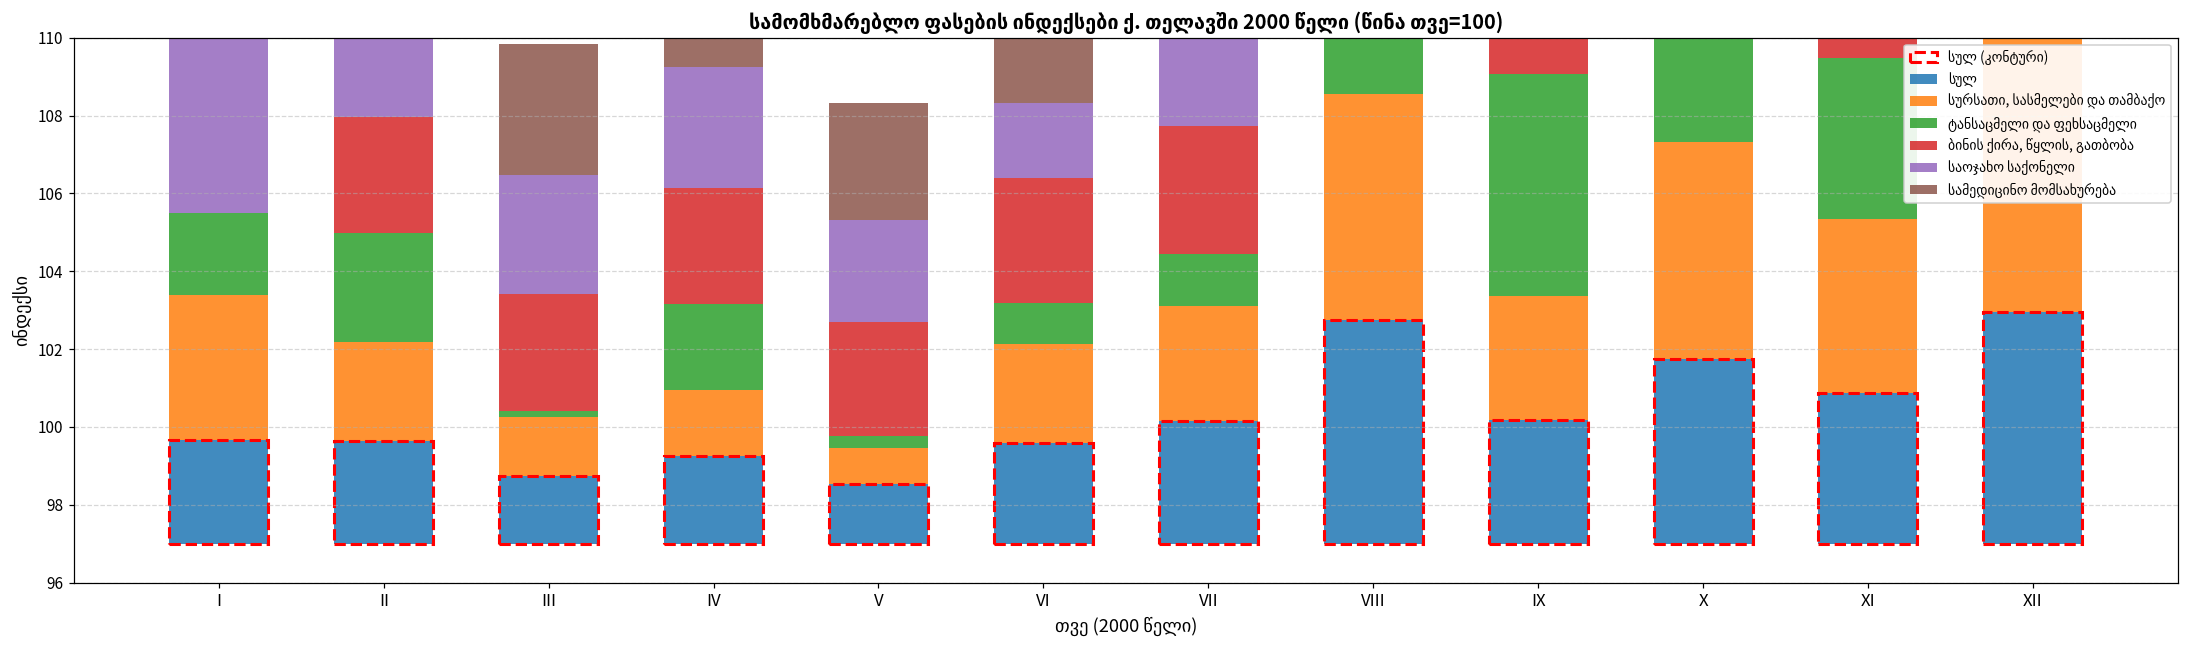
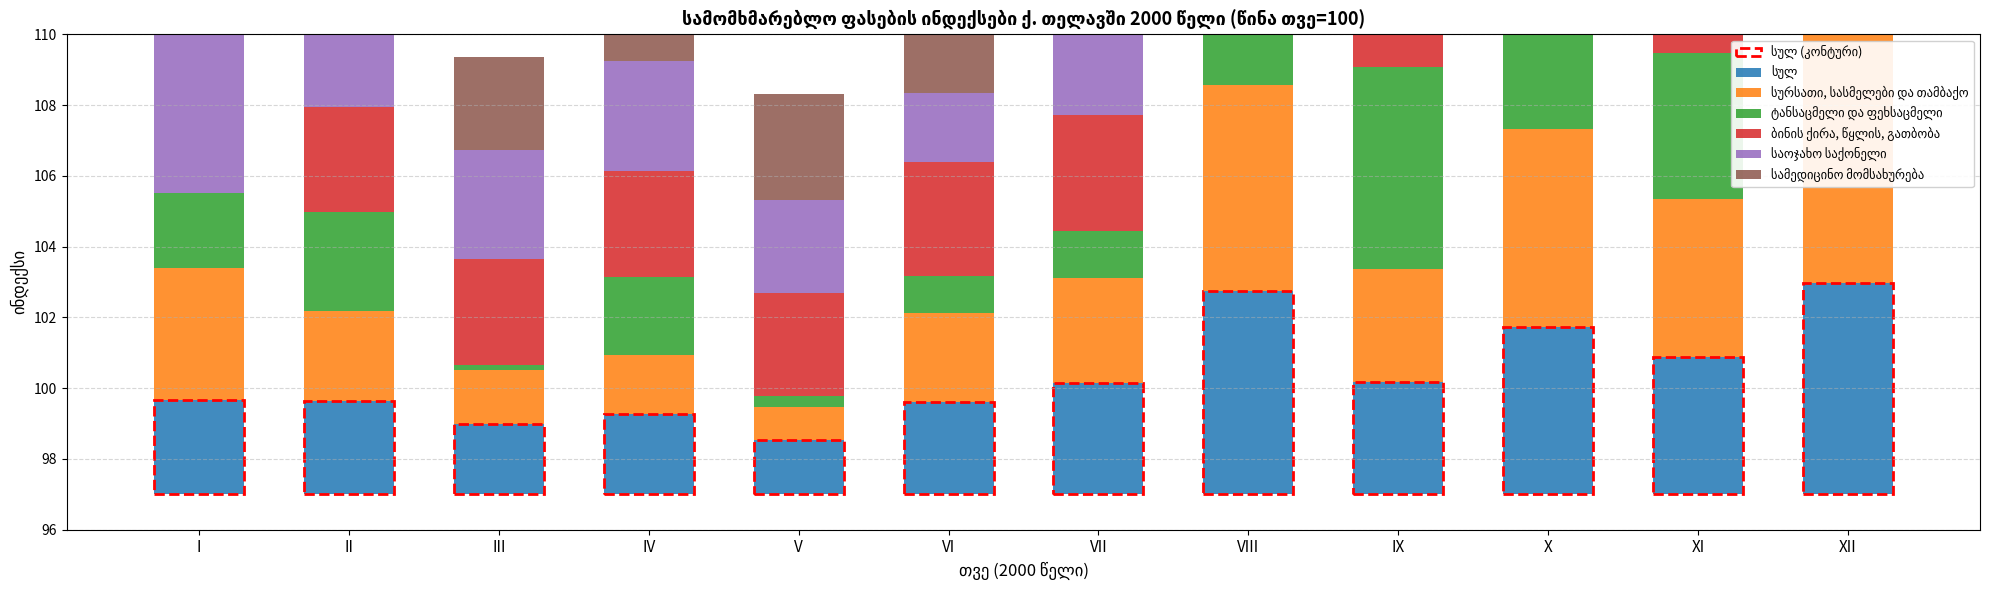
სულ, III: 98.7 -> 99.0
სამედიცინო მომსახურება, III: 3.4 -> 2.6
